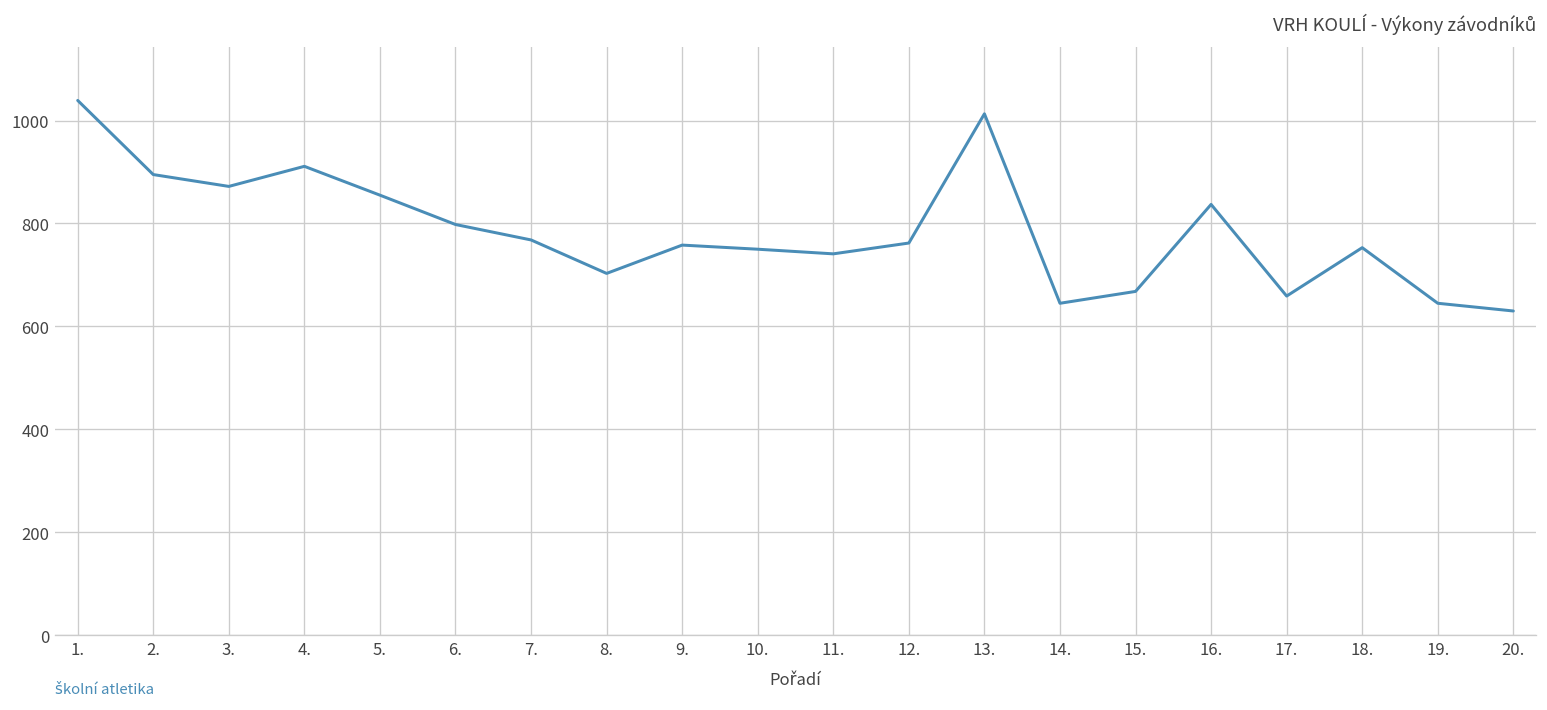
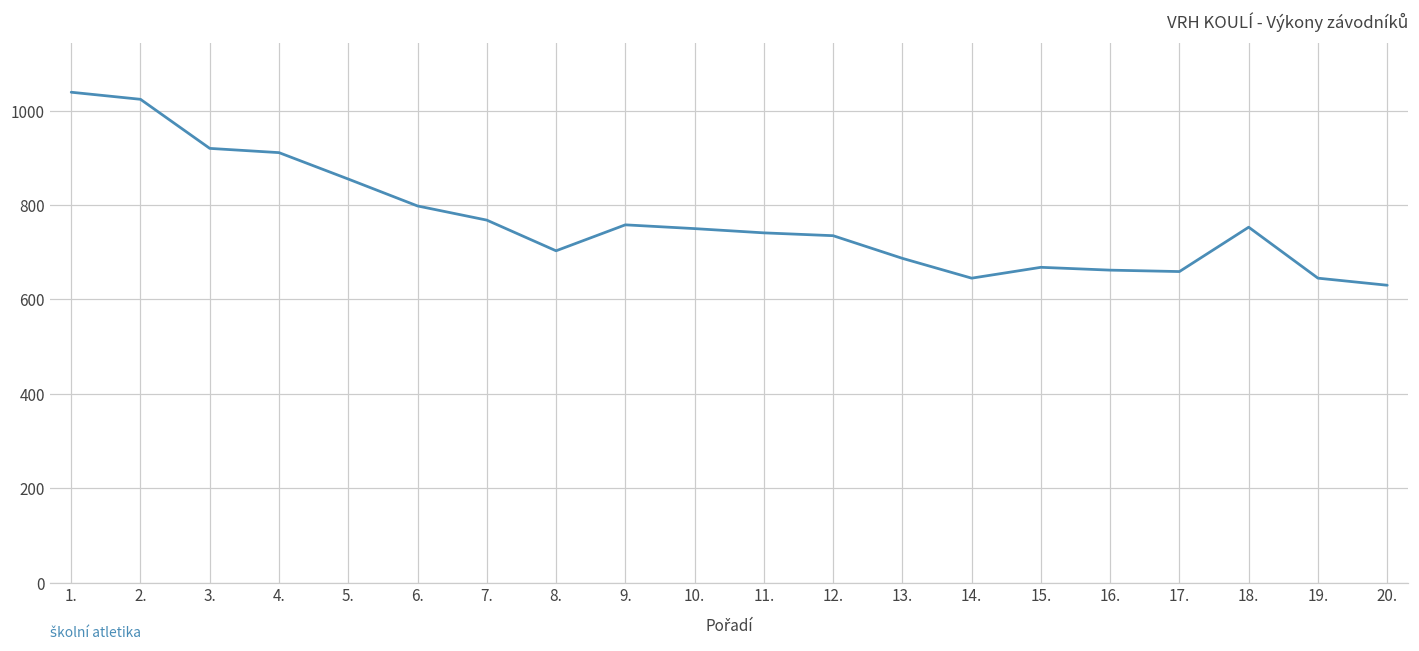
2.: 900 -> 1020
3.: 870 -> 920
12.: 760 -> 740
13.: 1010 -> 690
16.: 840 -> 660
